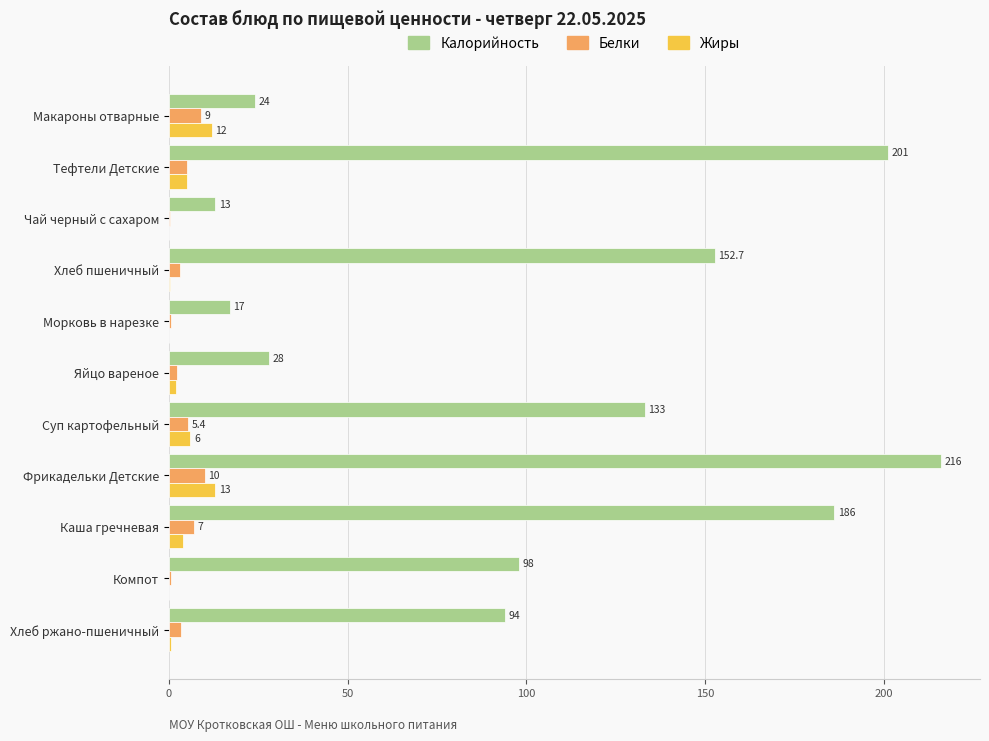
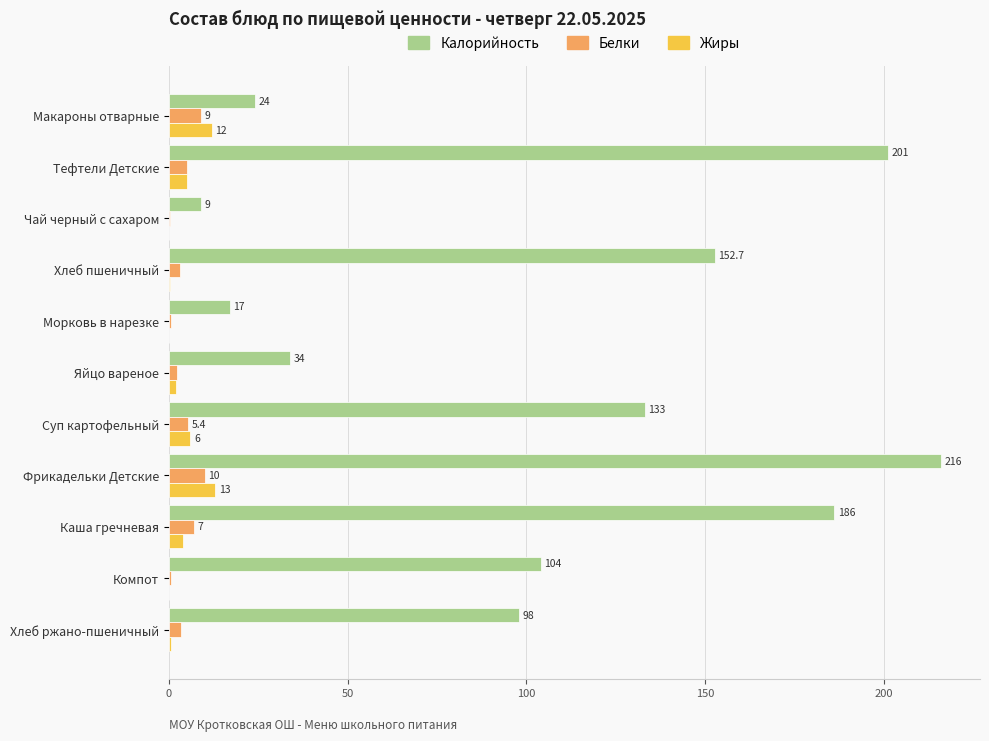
Калорийность, Чай черный с сахаром: 13 -> 9
Калорийность, Яйцо вареное: 28 -> 34
Калорийность, Компот: 98 -> 104
Калорийность, Хлеб ржано-пшеничный: 94 -> 98
